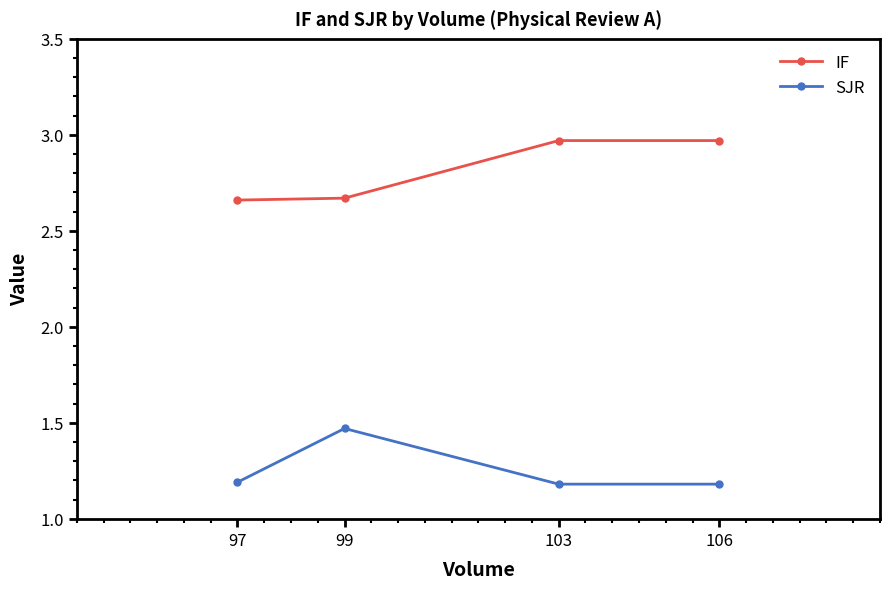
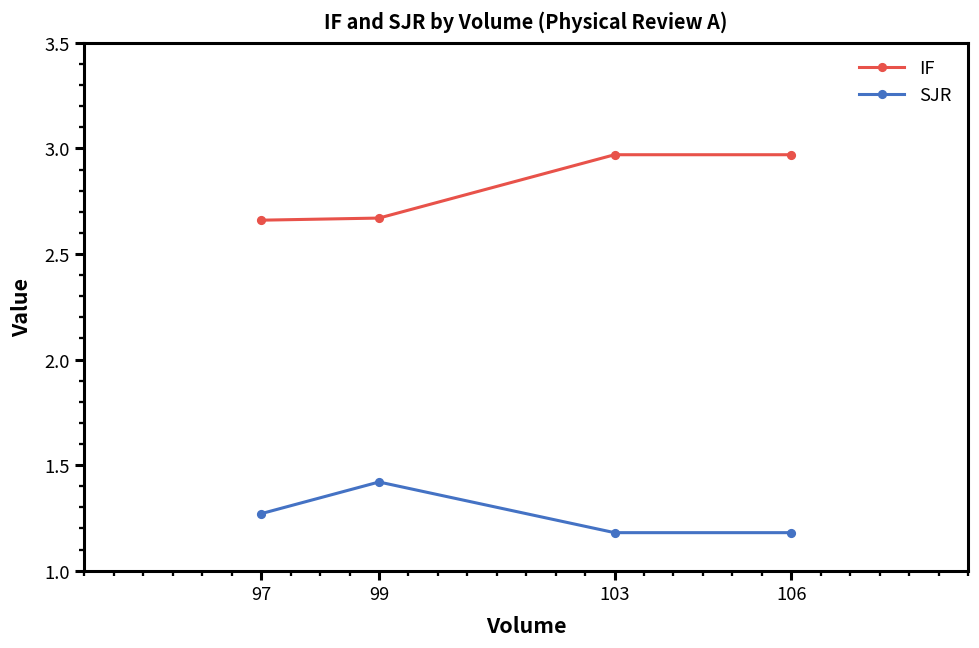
SJR, 97: 1.19 -> 1.27
SJR, 99: 1.47 -> 1.42
